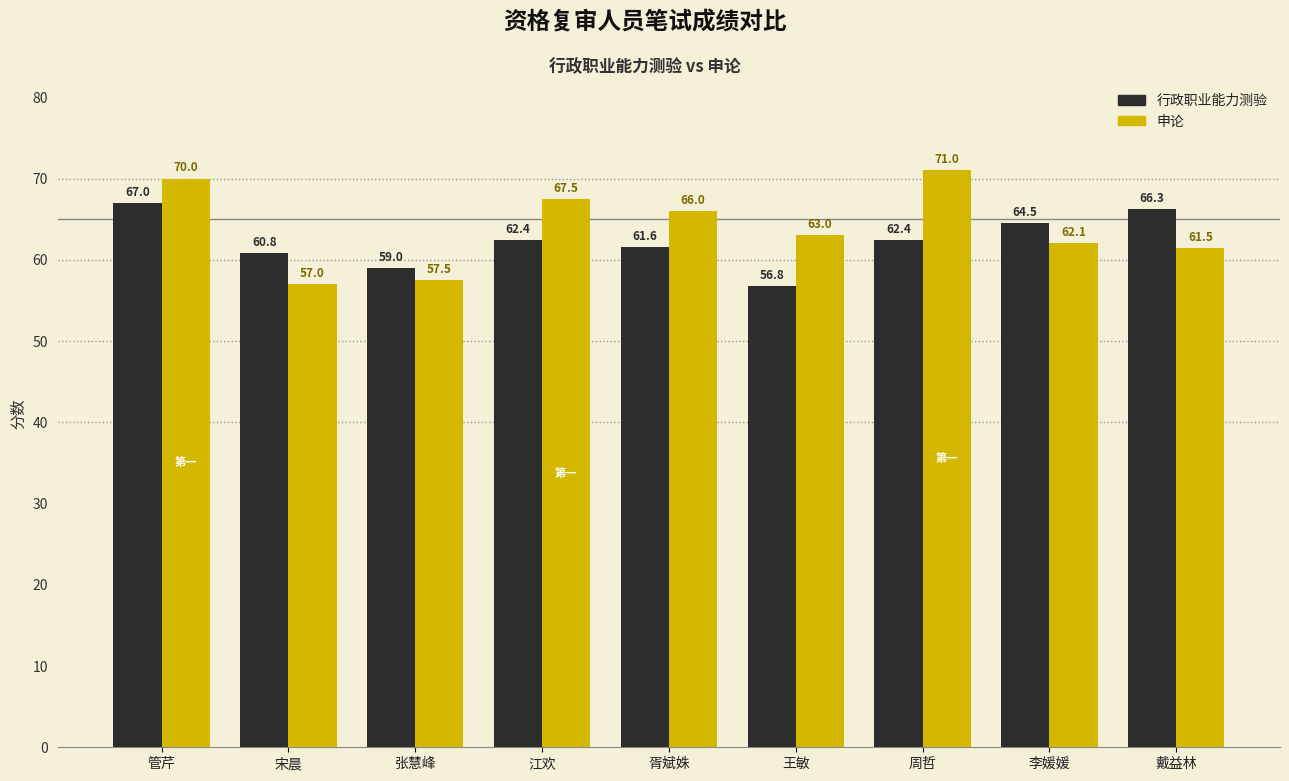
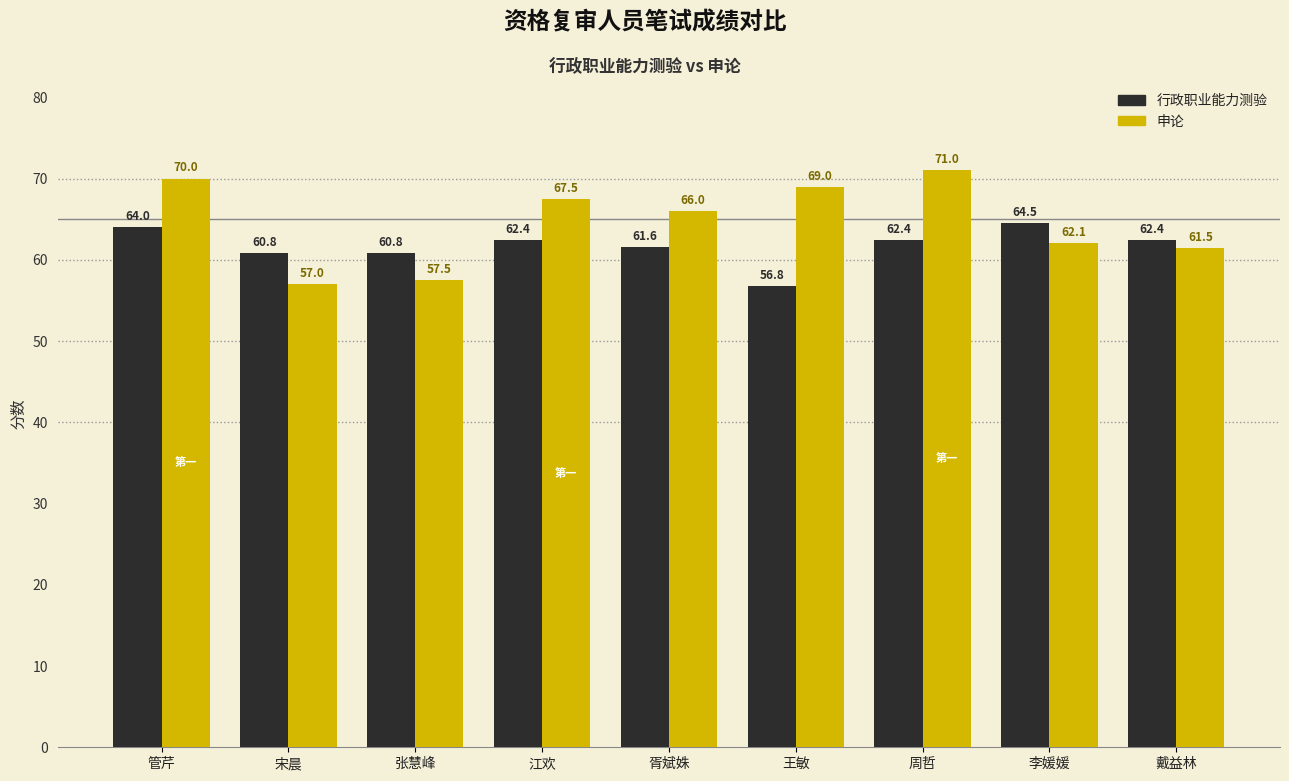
行政职业能力测验, 管芹: 67.0 -> 64.0
行政职业能力测验, 张慧峰: 59.0 -> 60.8
申论, 王敏: 63.0 -> 69.0
行政职业能力测验, 戴益林: 66.3 -> 62.4
